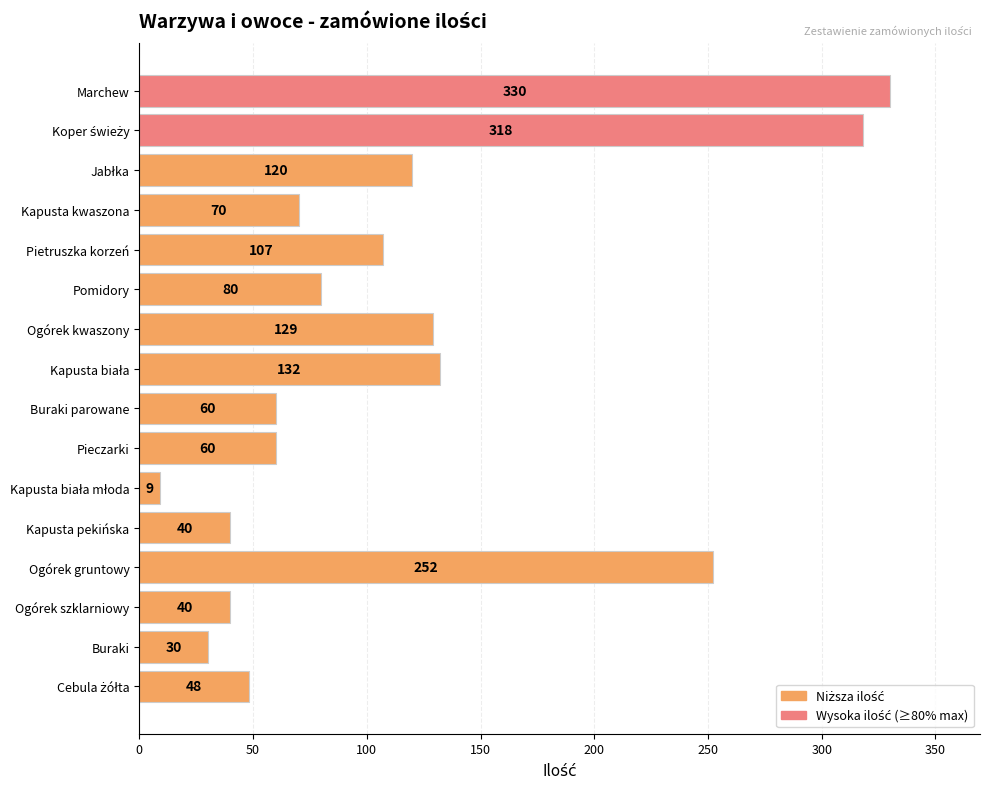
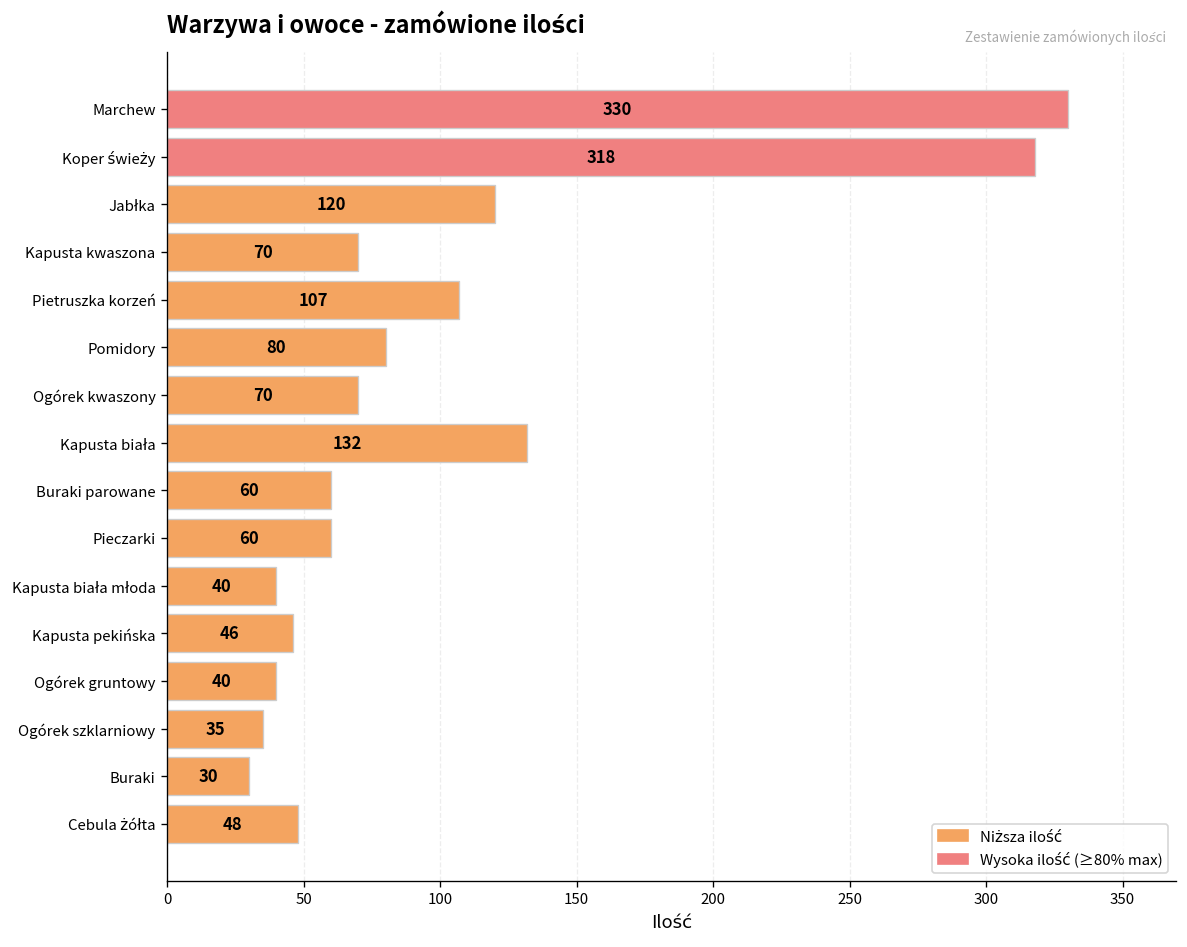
Ogórek kwaszony: 129 -> 70
Kapusta biała młoda: 9 -> 40
Kapusta pekińska: 40 -> 46
Ogórek gruntowy: 252 -> 40
Ogórek szklarniowy: 40 -> 35
